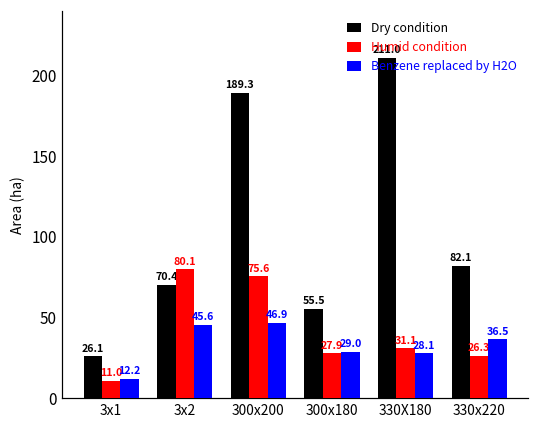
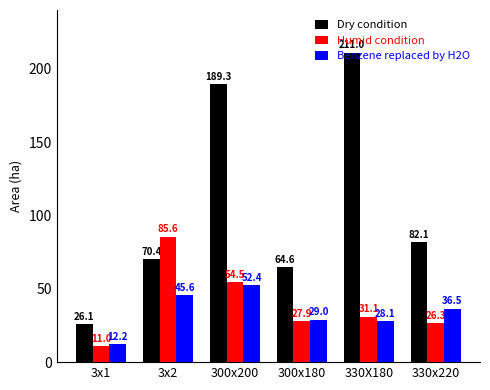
Humid condition, 3x2: 80.1 -> 85.6
Humid condition, 300x200: 75.6 -> 54.5
Benzene replaced by H2O, 300x200: 46.9 -> 52.4
Dry condition, 300x180: 55.5 -> 64.6
